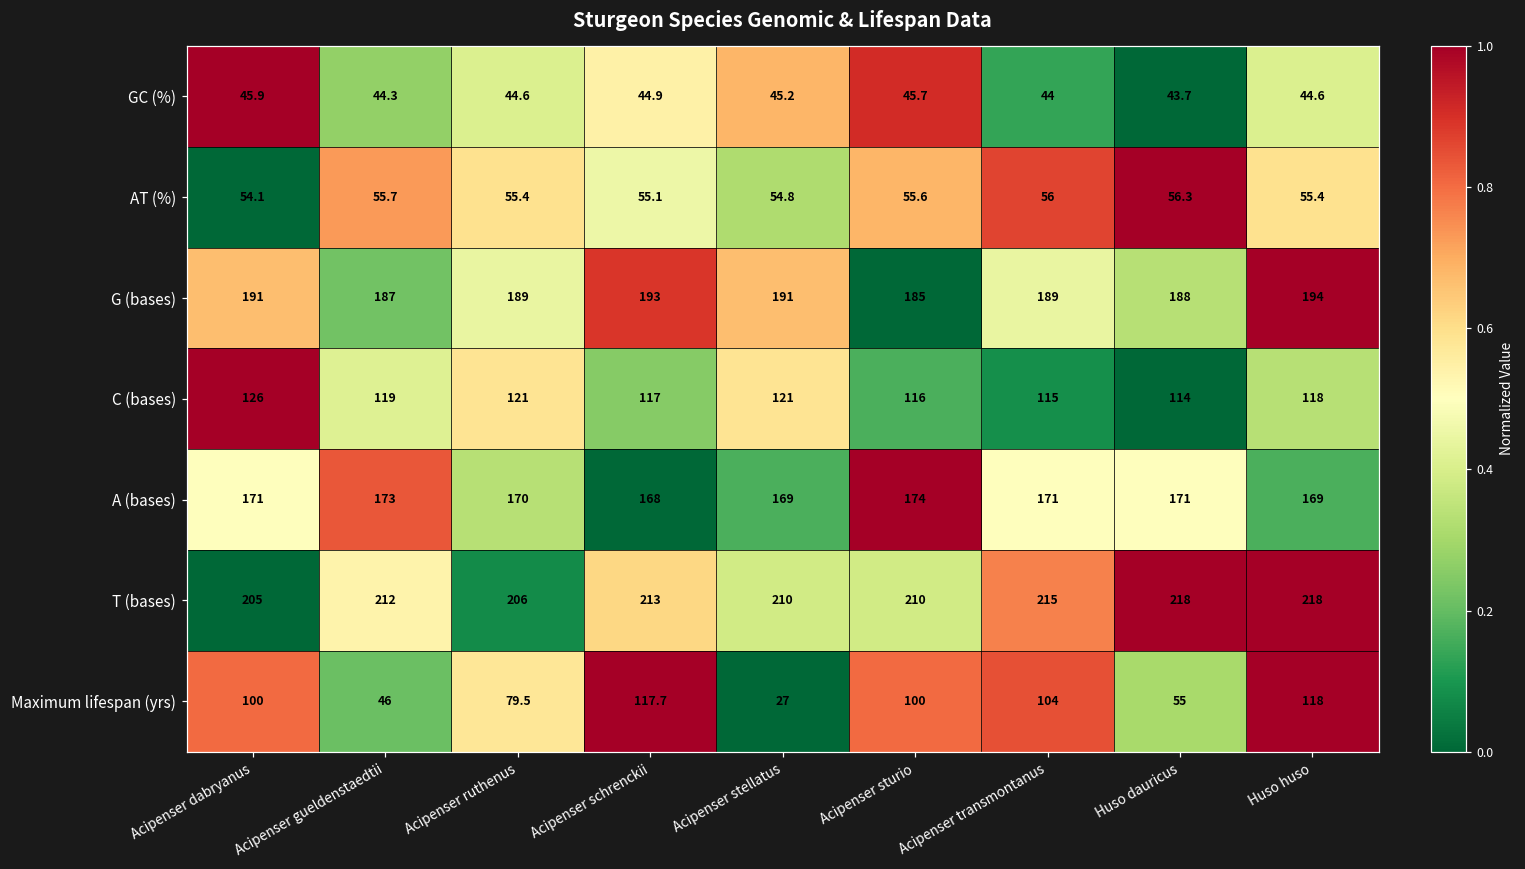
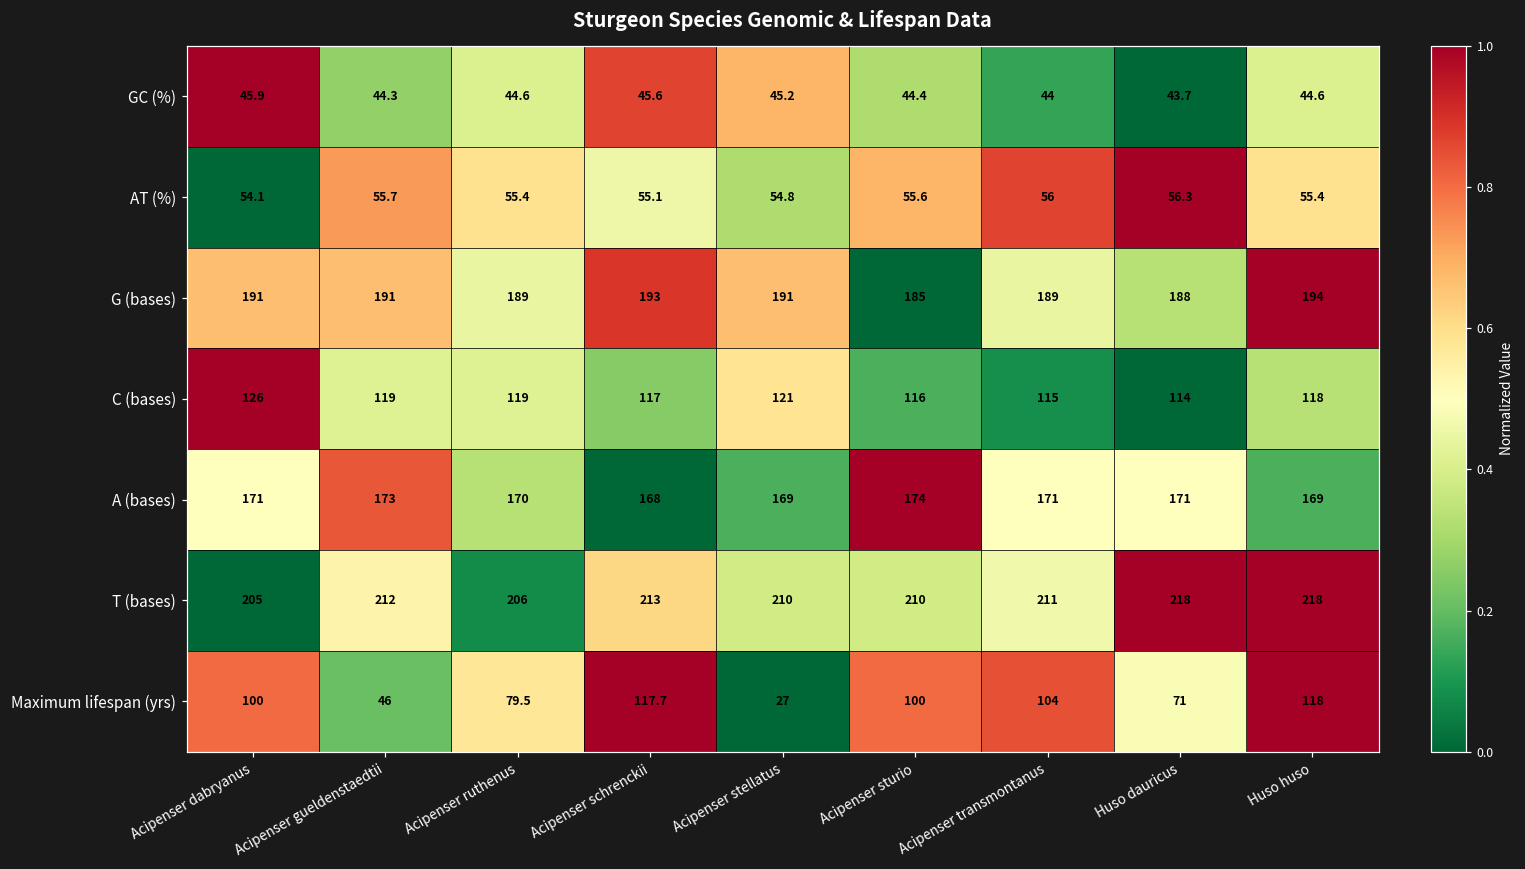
GC (%), Acipenser schrenckii: 44.9 -> 45.6
GC (%), Acipenser sturio: 45.7 -> 44.4
G (bases), Acipenser gueldenstaedtii: 187 -> 191
C (bases), Acipenser ruthenus: 121 -> 119
T (bases), Acipenser transmontanus: 215 -> 211
Maximum lifespan (yrs), Huso dauricus: 55 -> 71
